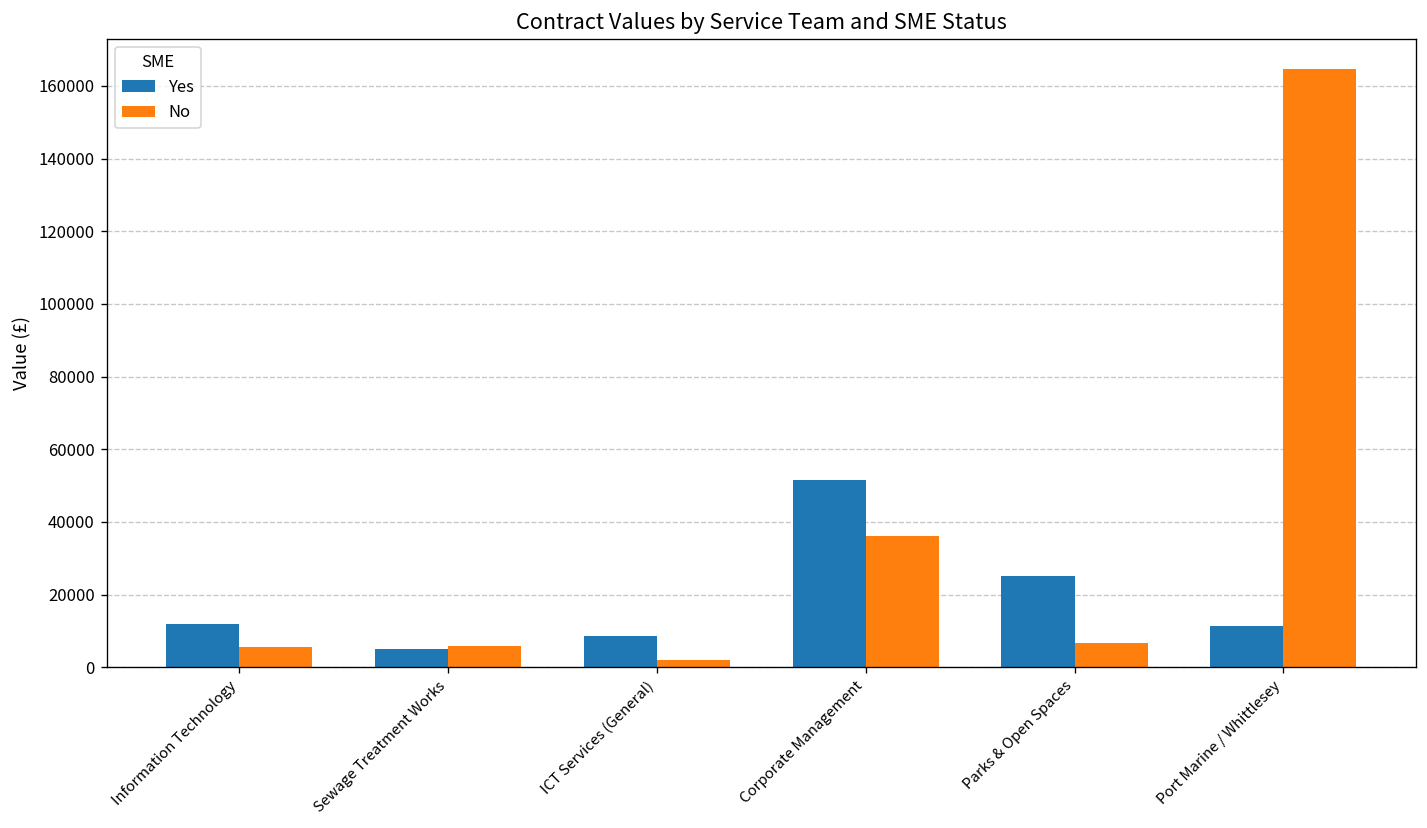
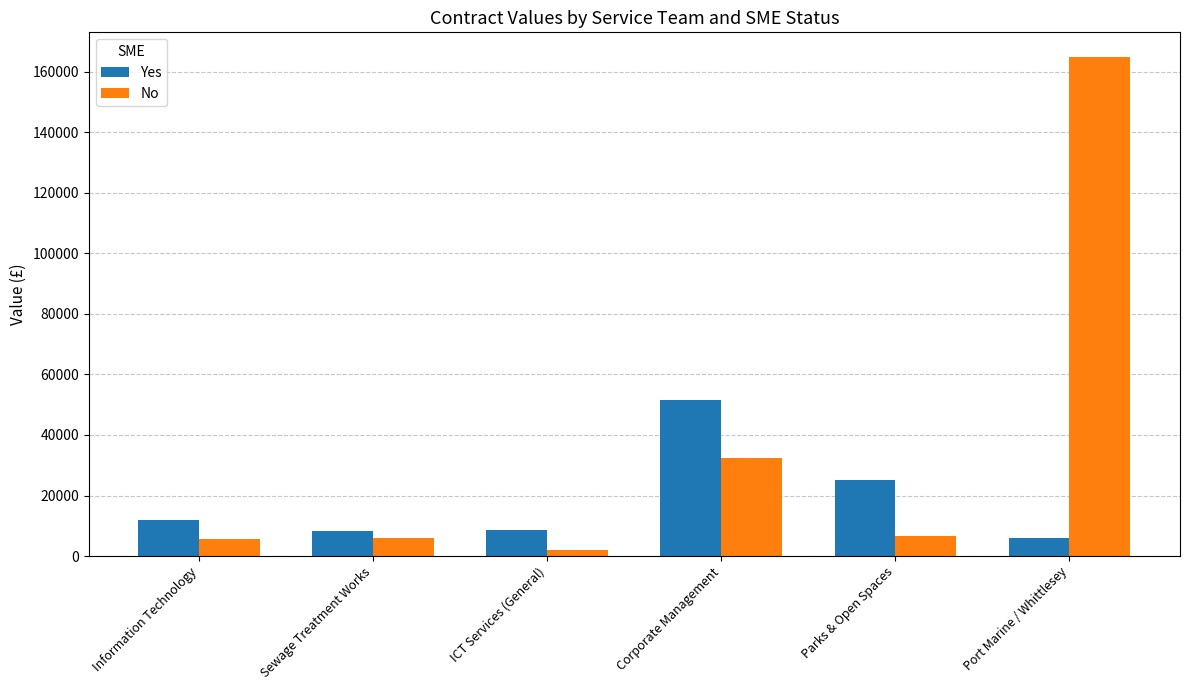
Yes, Sewage Treatment Works: 5000 -> 8000
No, Corporate Management: 36000 -> 32000
Yes, Port Marine / Whittlesey: 11000 -> 6000
